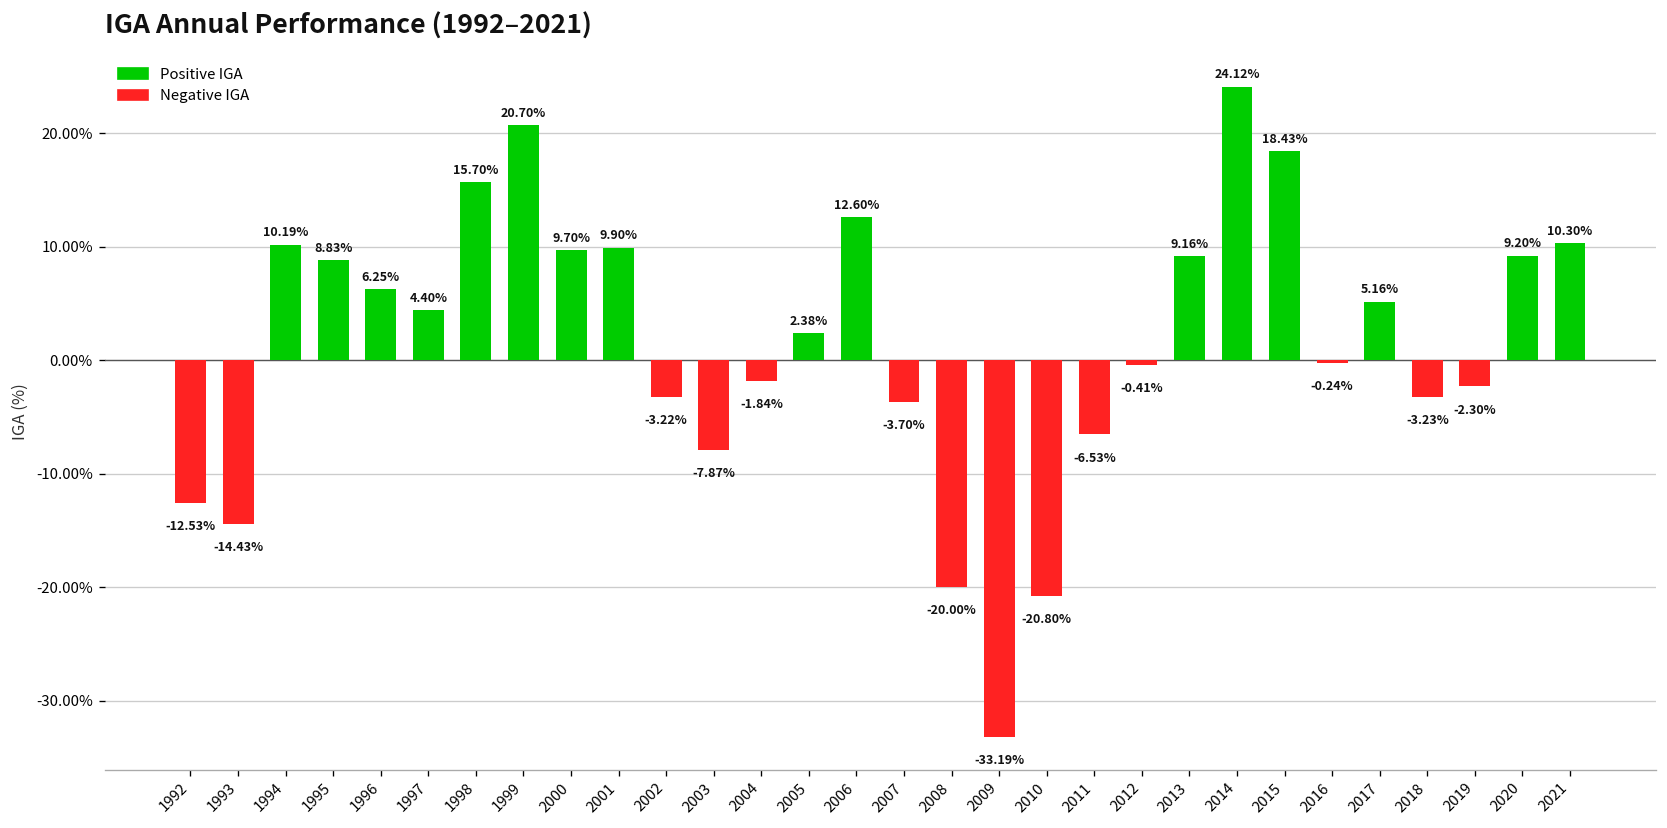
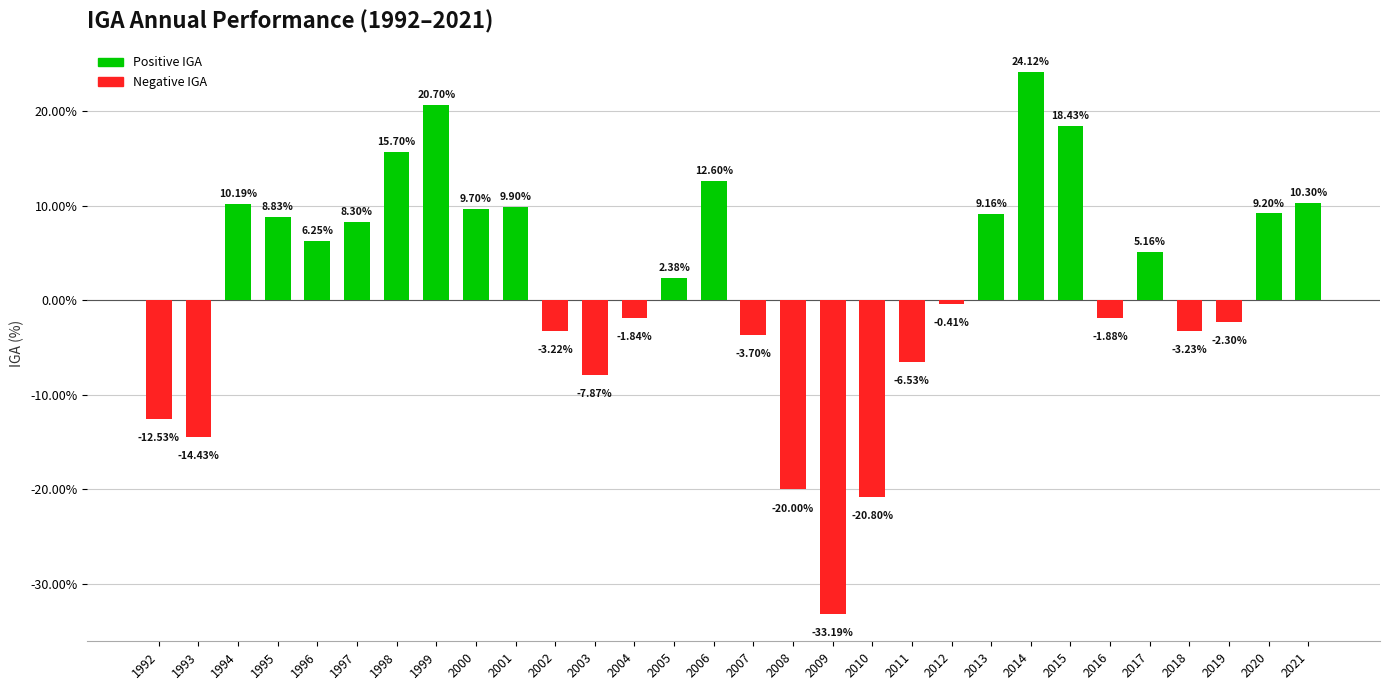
1997: 4.40% -> 8.30%
2016: -0.24% -> -1.88%
